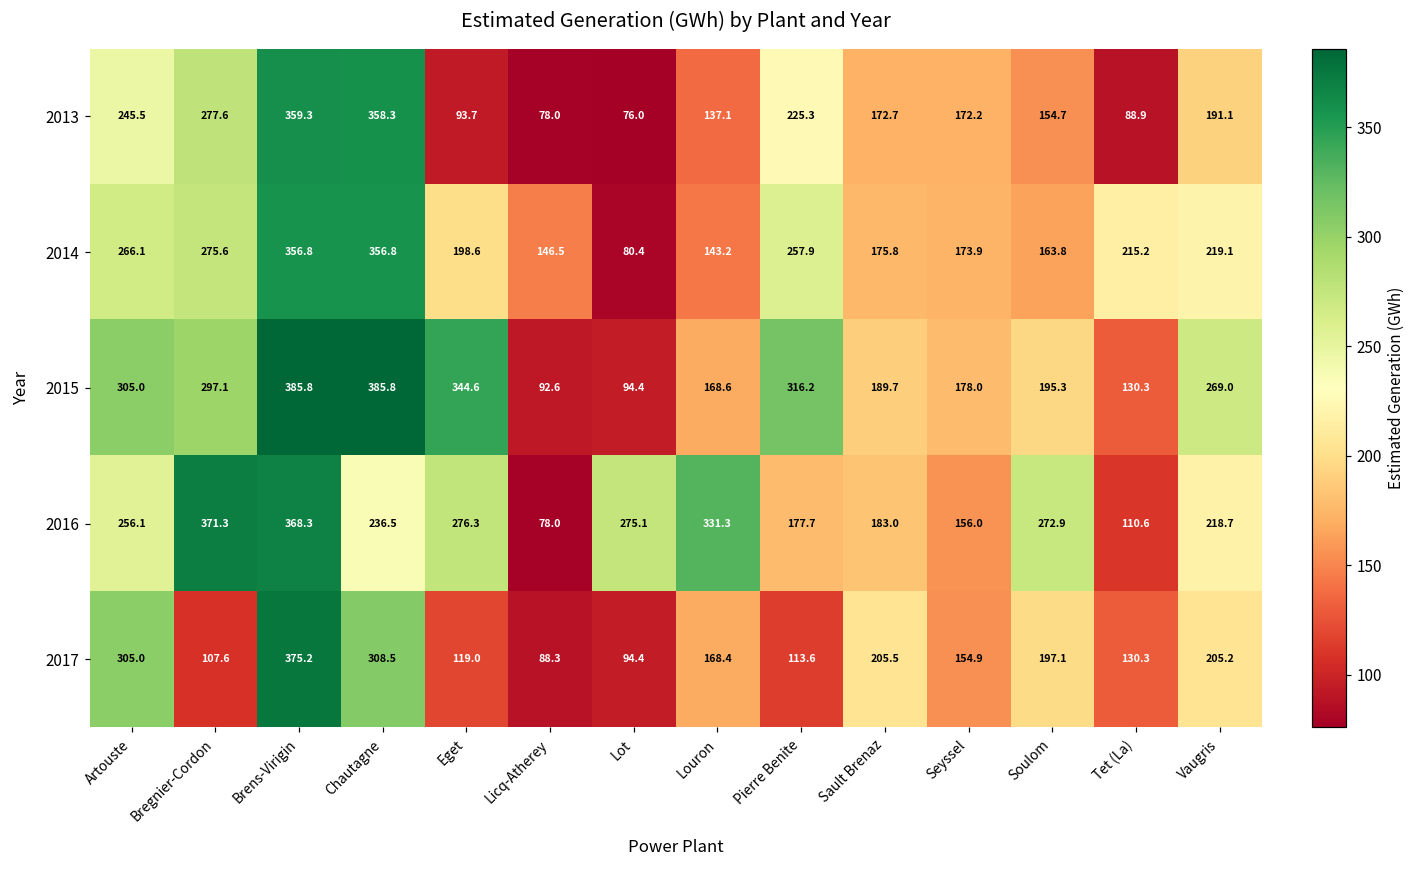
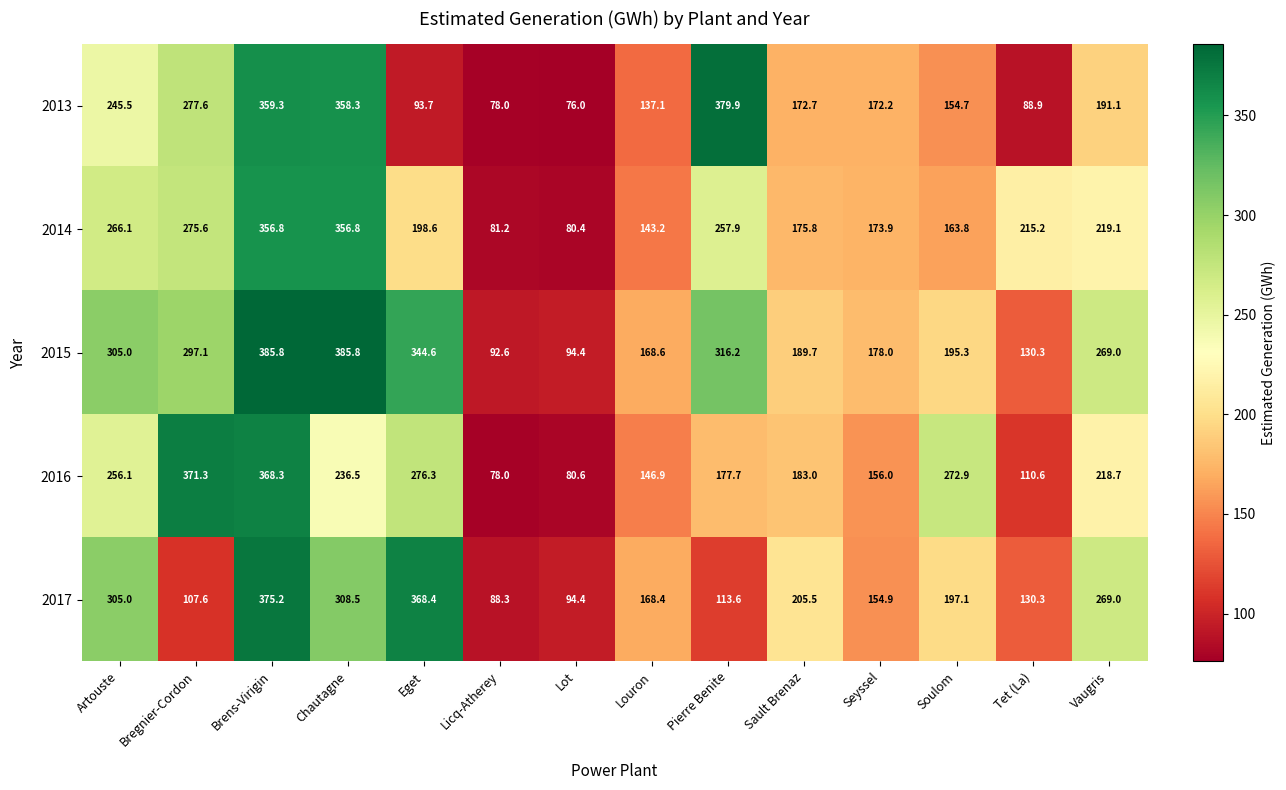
2013, Pierre Benite: 225.3 -> 379.9
2014, Licq-Atherey: 146.5 -> 81.2
2016, Lot: 275.1 -> 80.6
2016, Louron: 331.3 -> 146.9
2017, Eget: 119.0 -> 368.4
2017, Vaugris: 205.2 -> 269.0
